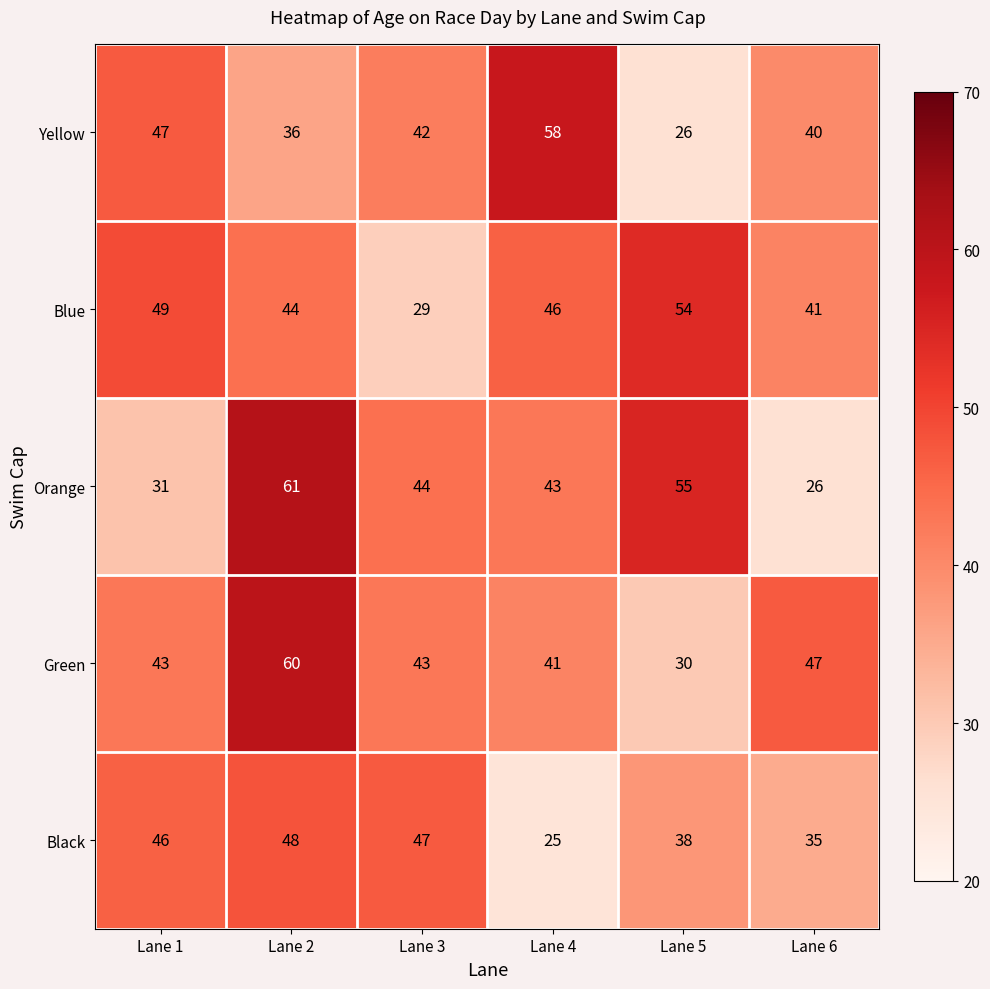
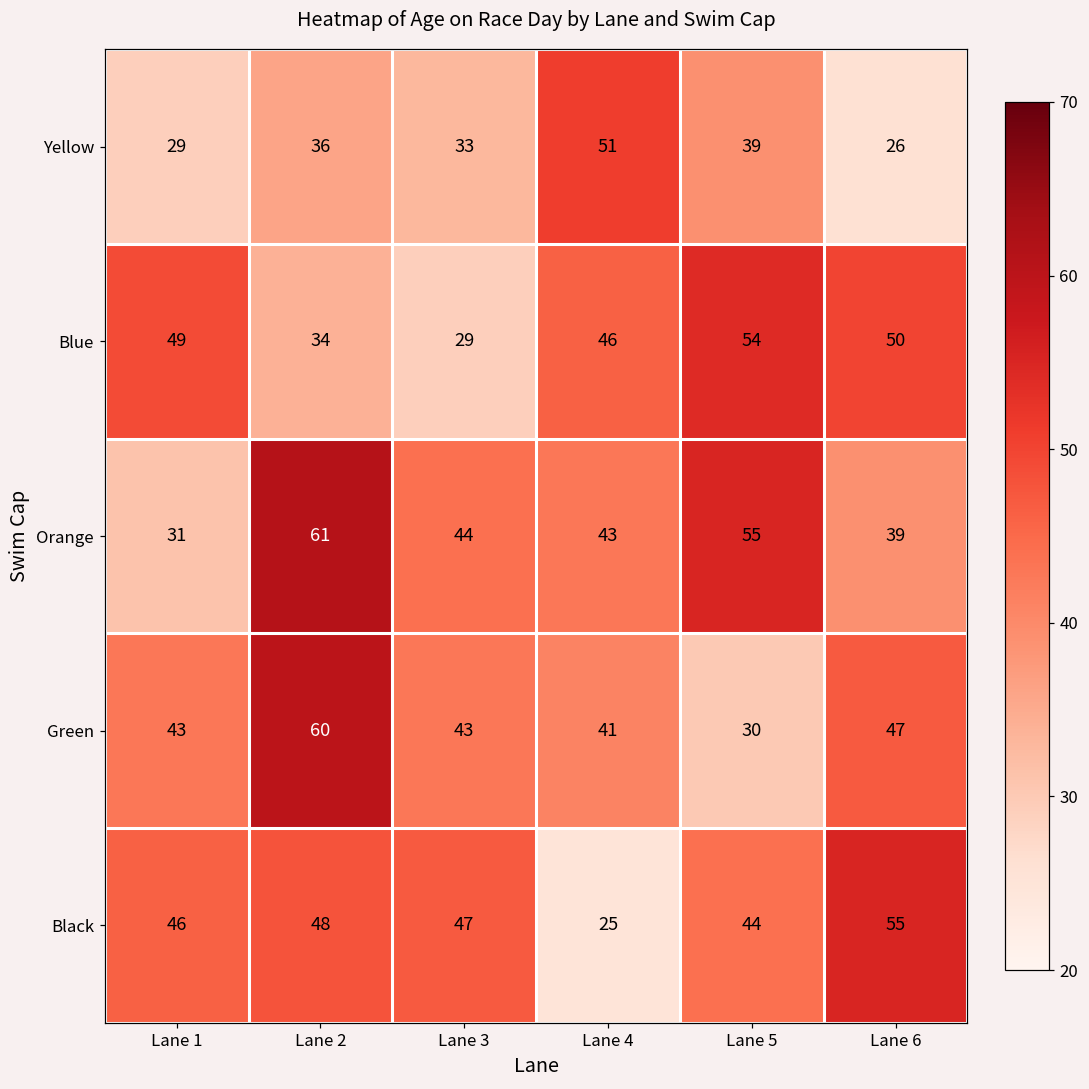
Yellow, Lane 1: 47 -> 29
Yellow, Lane 3: 42 -> 33
Yellow, Lane 4: 58 -> 51
Yellow, Lane 5: 26 -> 39
Yellow, Lane 6: 40 -> 26
Blue, Lane 2: 44 -> 34
Blue, Lane 6: 41 -> 50
Orange, Lane 6: 26 -> 39
Black, Lane 5: 38 -> 44
Black, Lane 6: 35 -> 55
